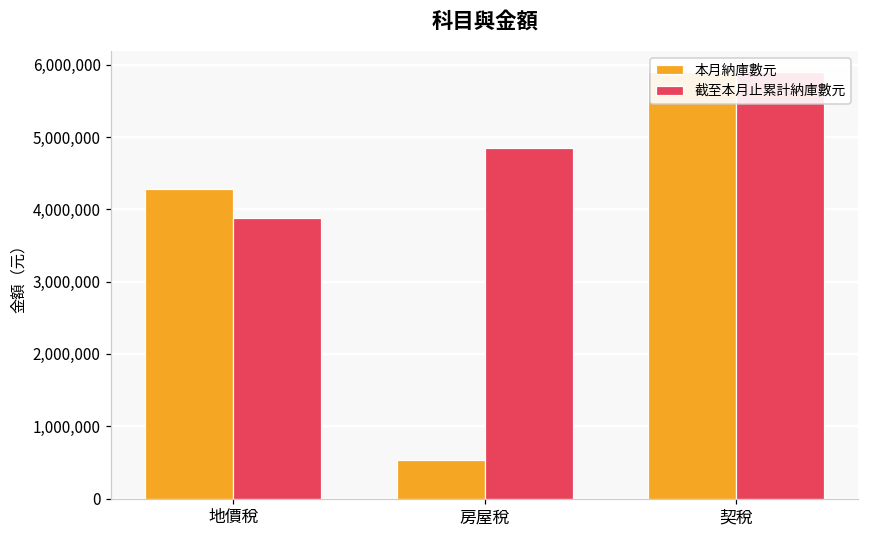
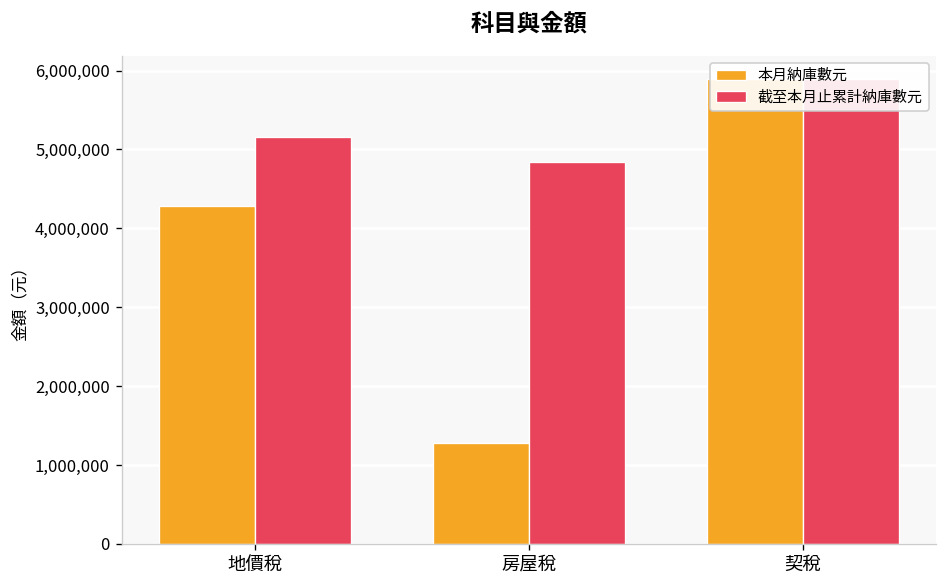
截至本月止累計納庫數元, 地價稅: 3,900,000 -> 5,200,000
本月納庫數元, 房屋稅: 500,000 -> 1,300,000
